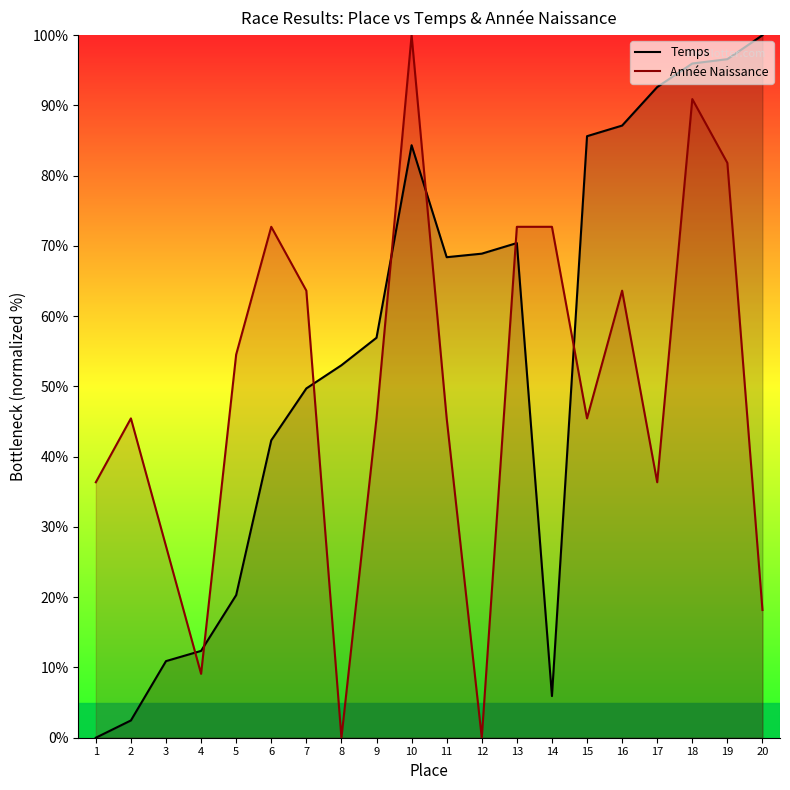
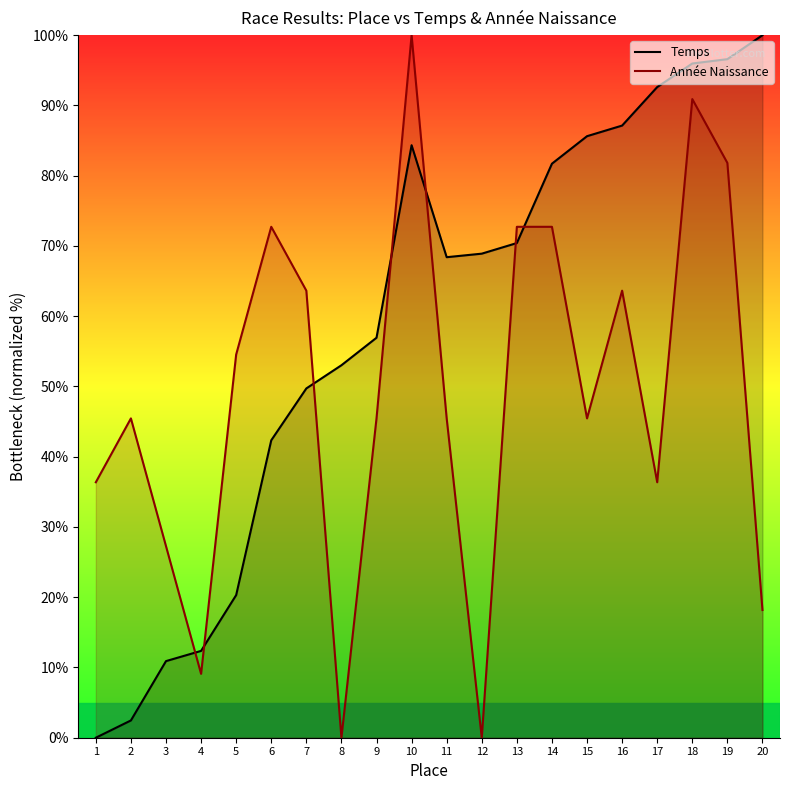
Temps, 14: 6% -> 82%
